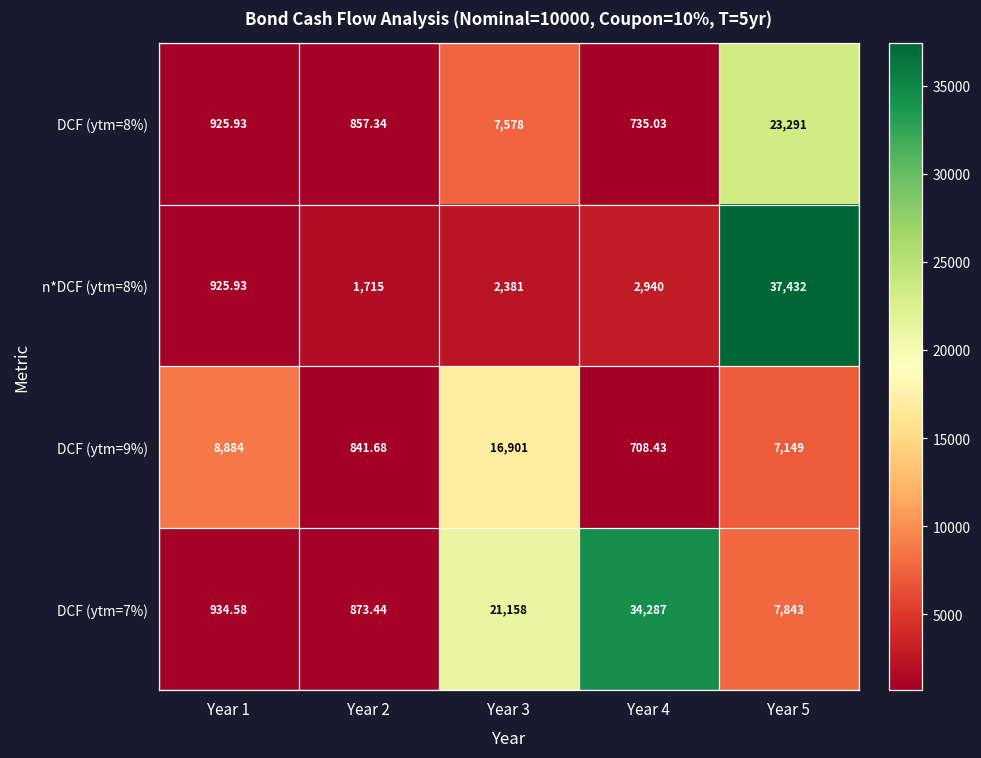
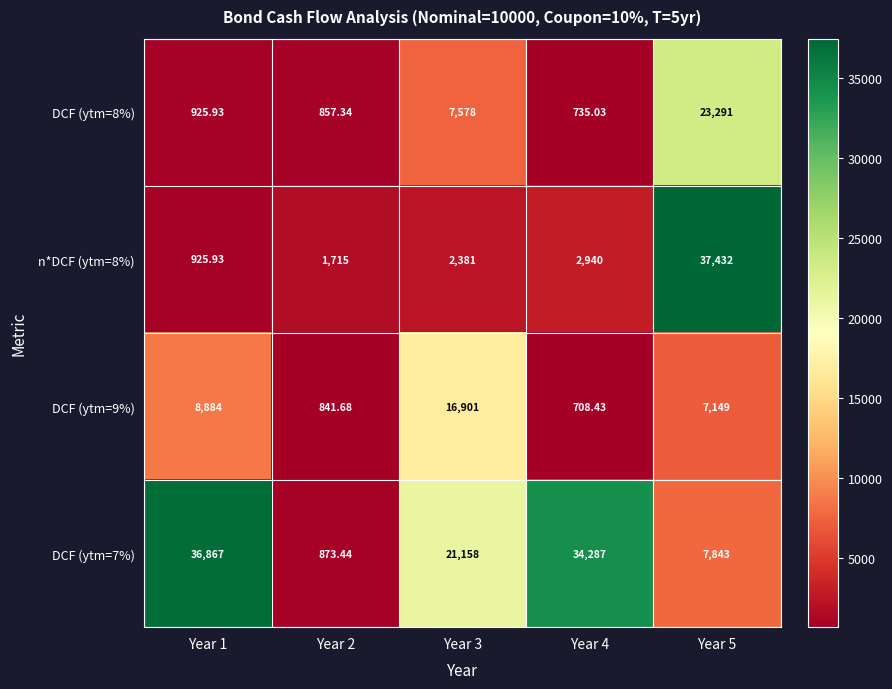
DCF (ytm=7%), Year 1: 934.58 -> 36,867
